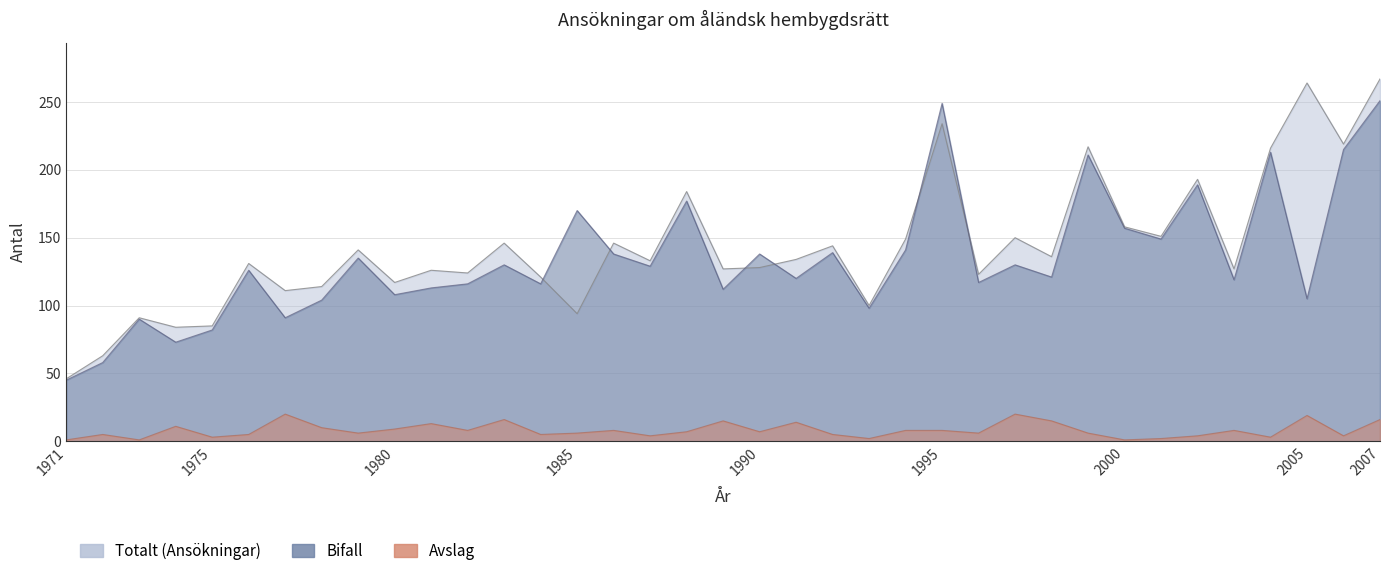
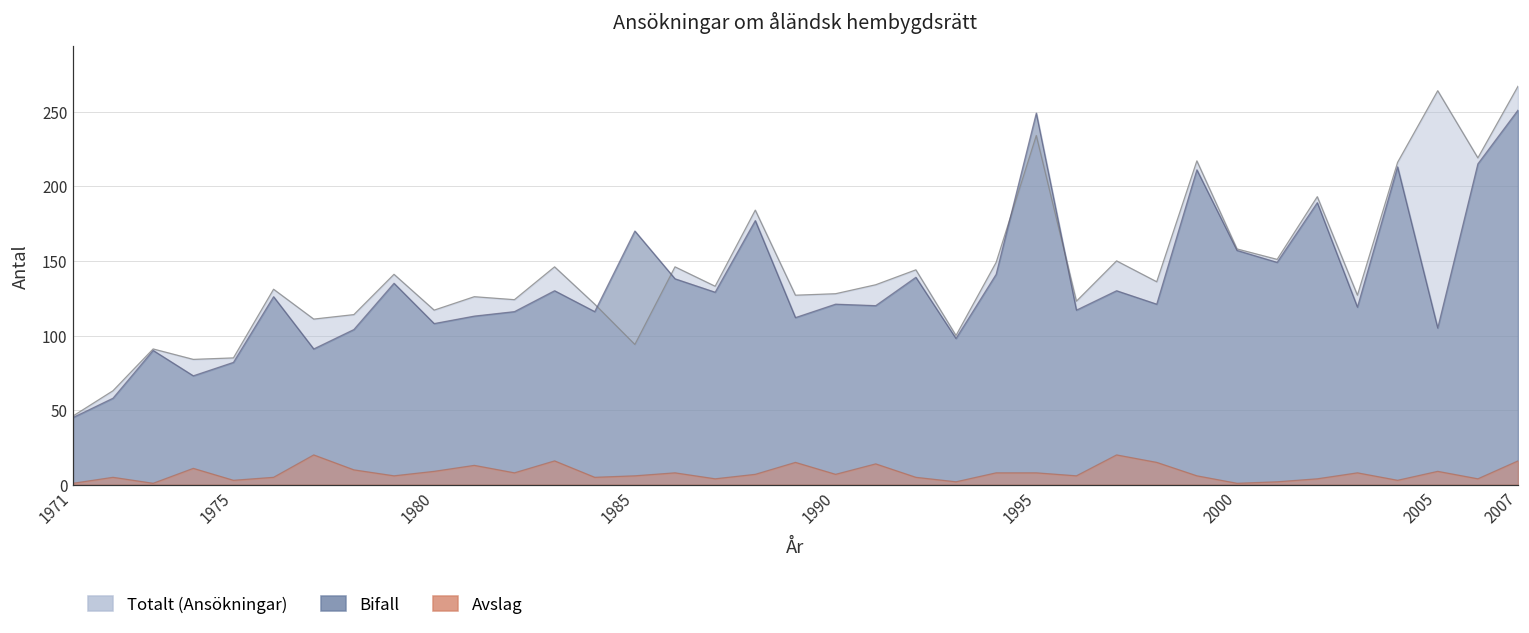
Bifall, 1990: 138 -> 121
Avslag, 2005: 19 -> 9
